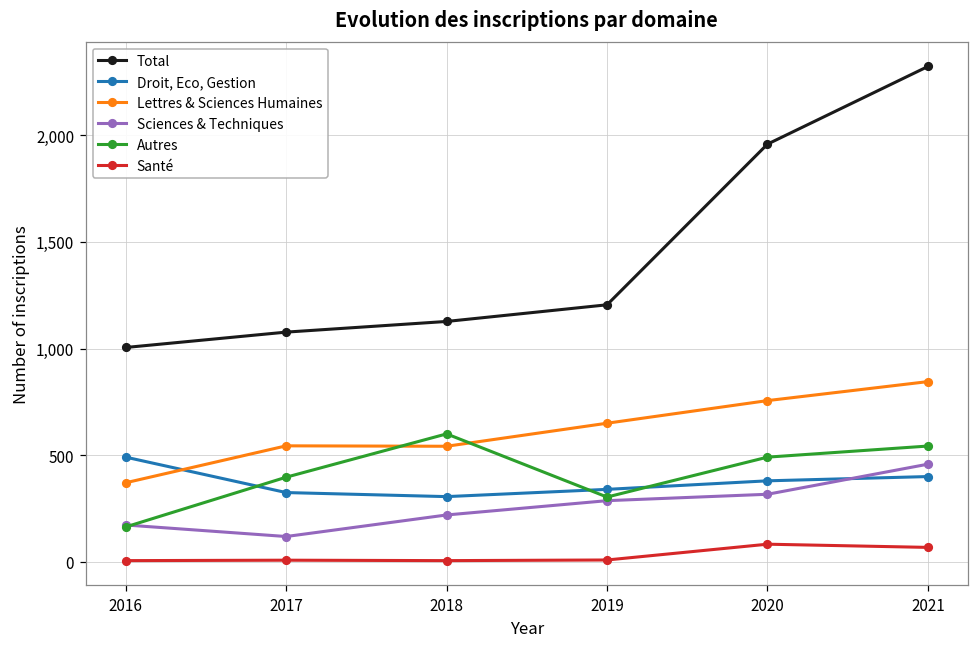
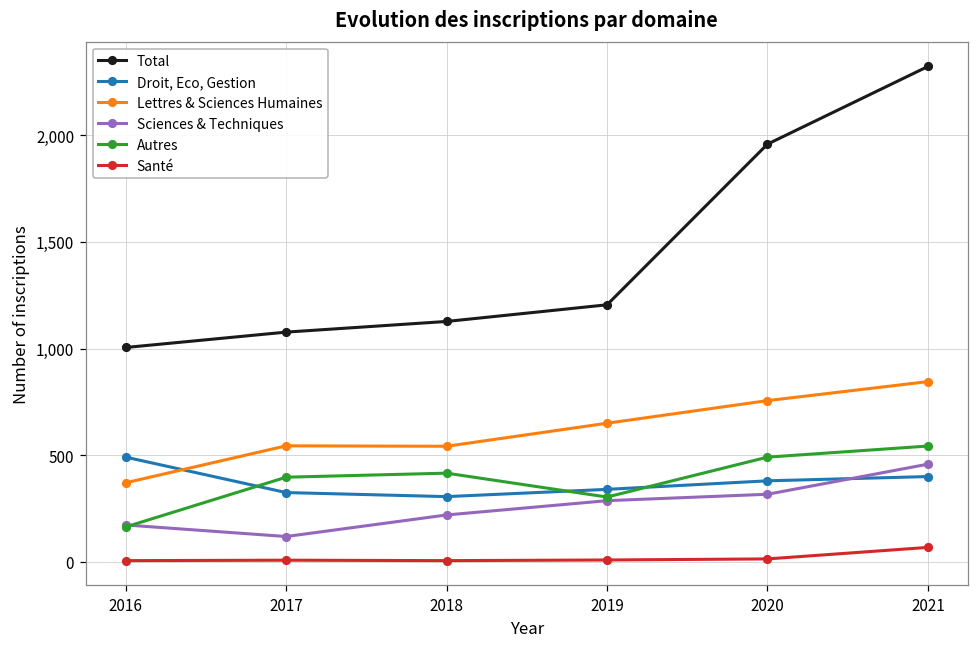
Autres, 2018: 600 -> 420
Santé, 2020: 80 -> 10
